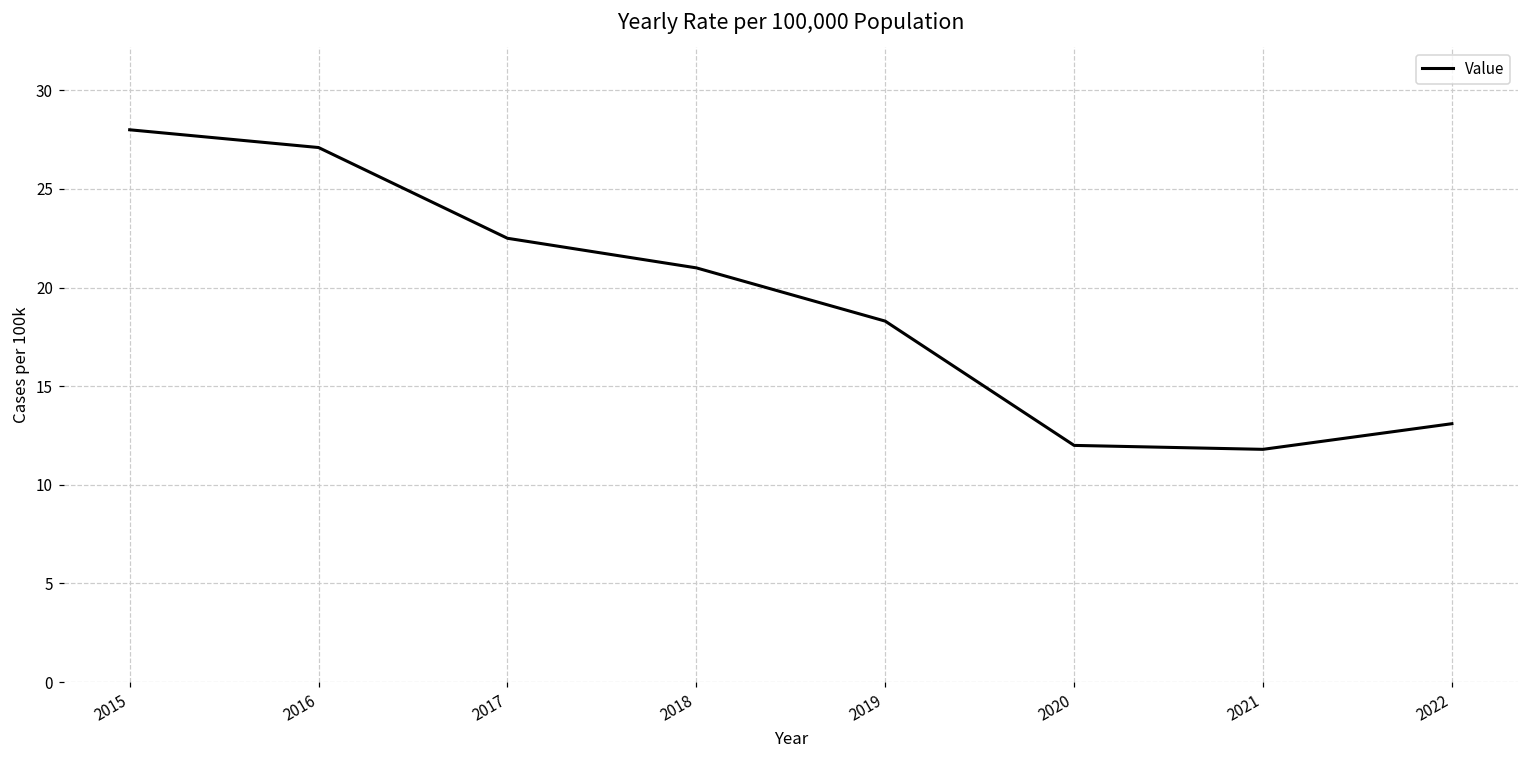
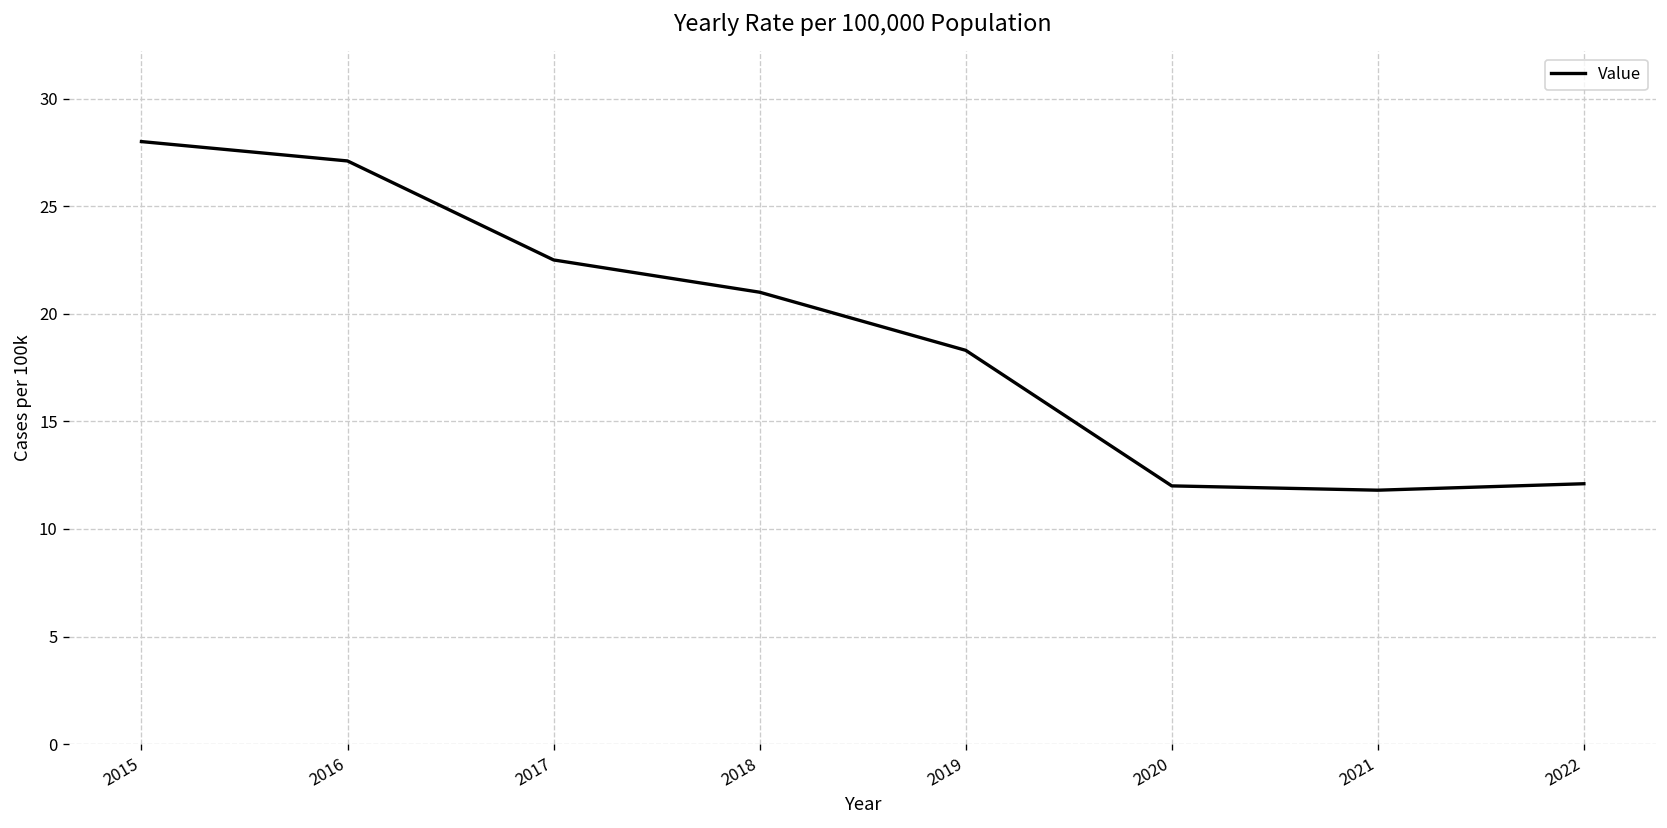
2022: 13.1 -> 12.1
